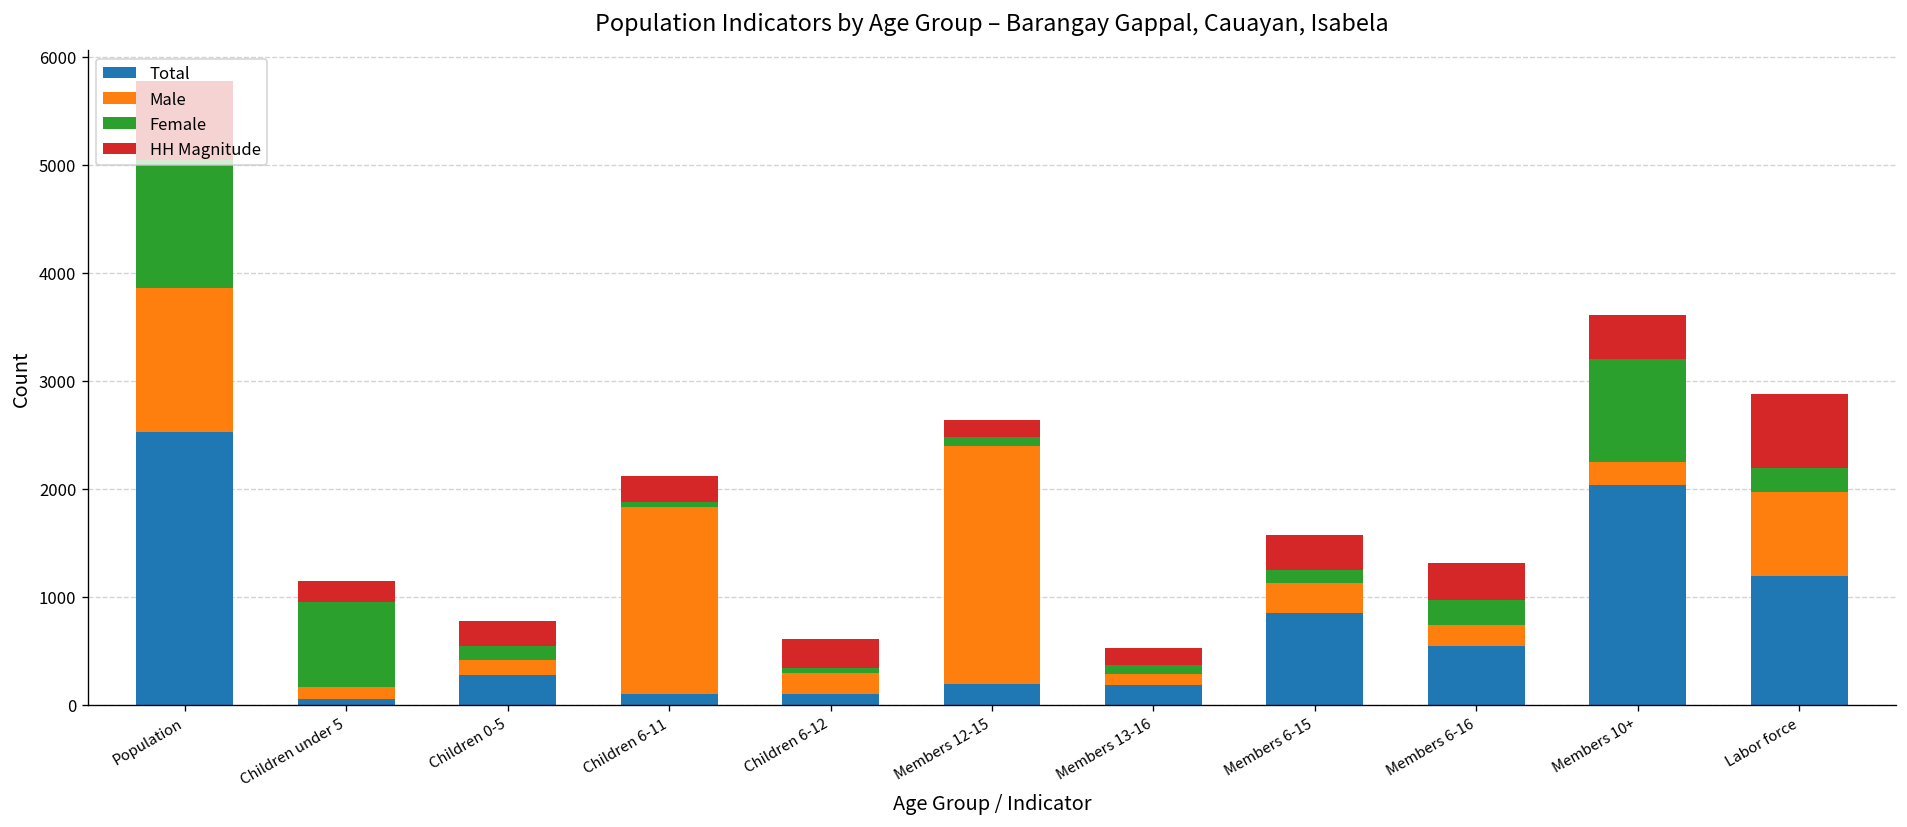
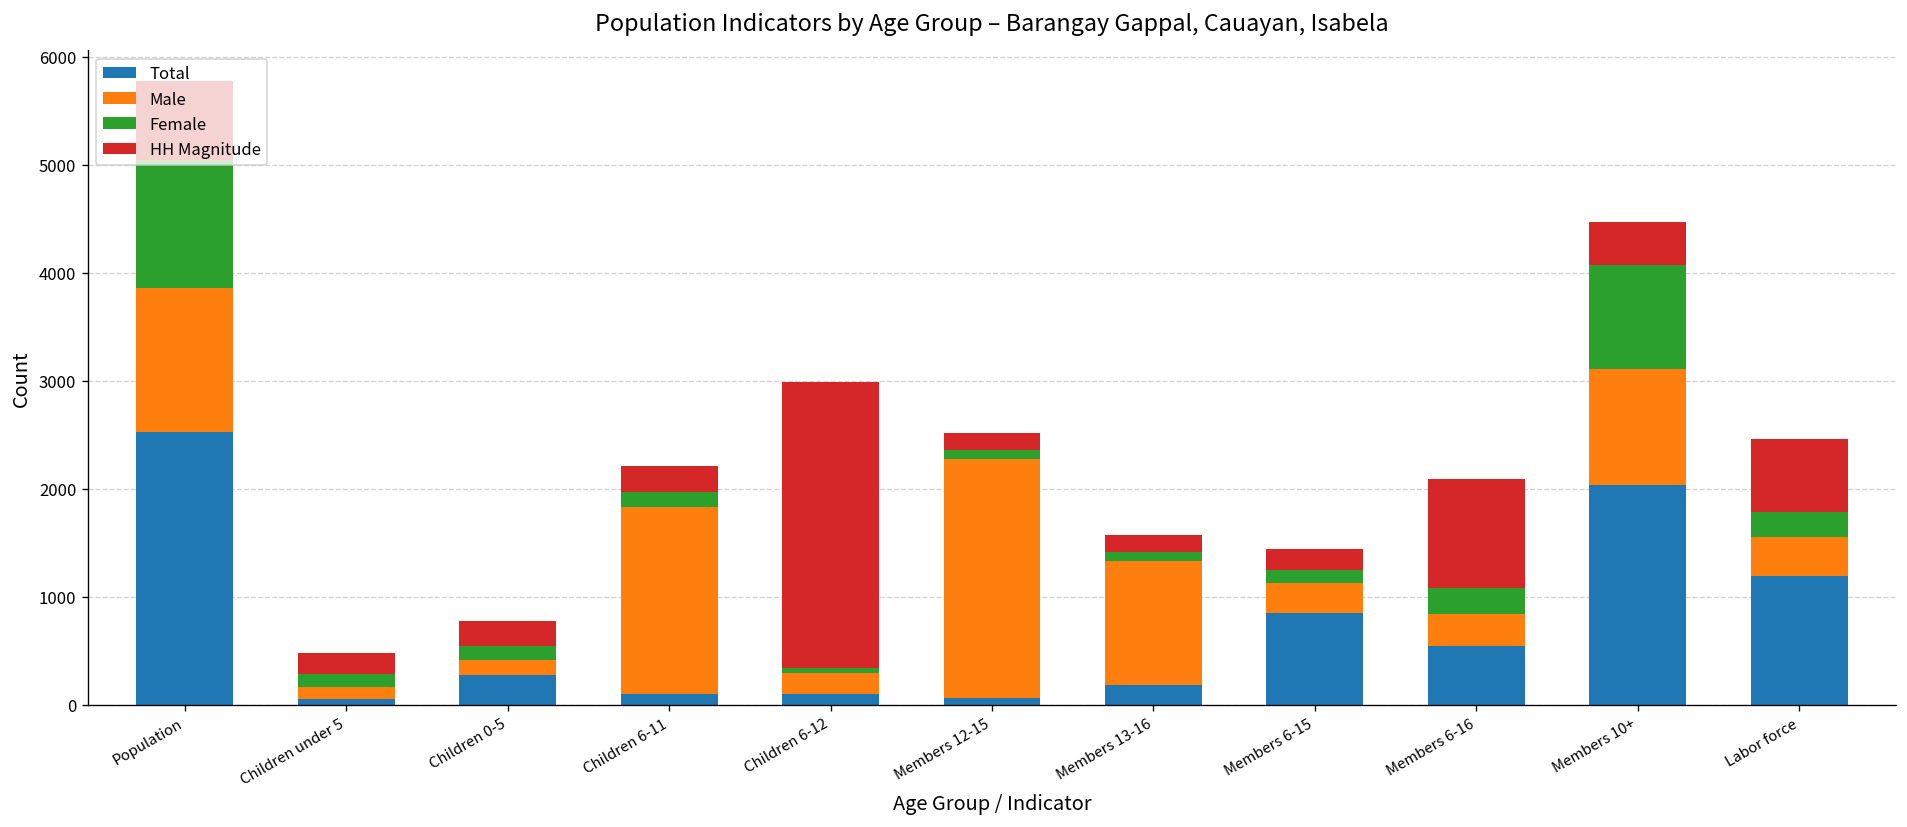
Female, Children under 5: 800 -> 100
Female, Children 6-11: 0 -> 100
HH Magnitude, Children 6-12: 300 -> 2600
Total, Members 12-15: 200 -> 100
Male, Members 13-16: 100 -> 1100
HH Magnitude, Members 6-15: 300 -> 200
Male, Members 6-16: 200 -> 300
HH Magnitude, Members 6-16: 300 -> 1000
Male, Members 10+: 200 -> 1100
Male, Labor force: 800 -> 400
